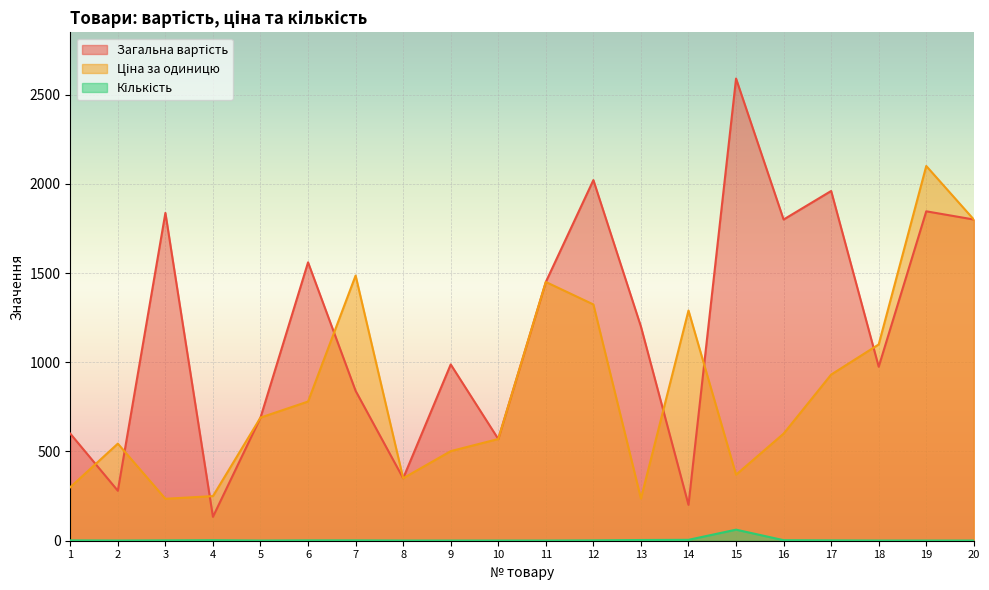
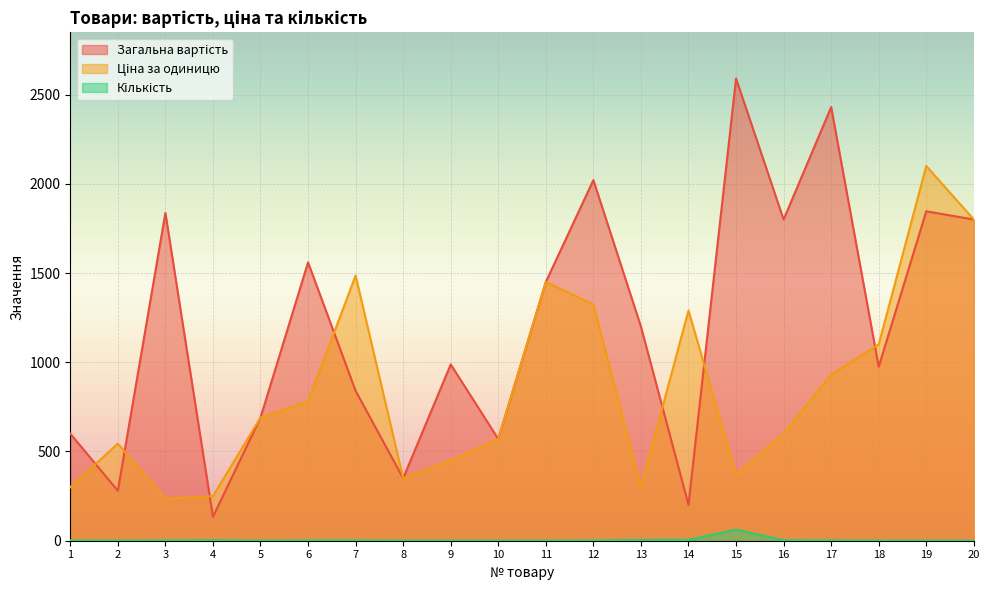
Ціна за одиницю, 9: 500 -> 450
Ціна за одиницю, 13: 240 -> 300
Загальна вартість, 17: 1960 -> 2430
